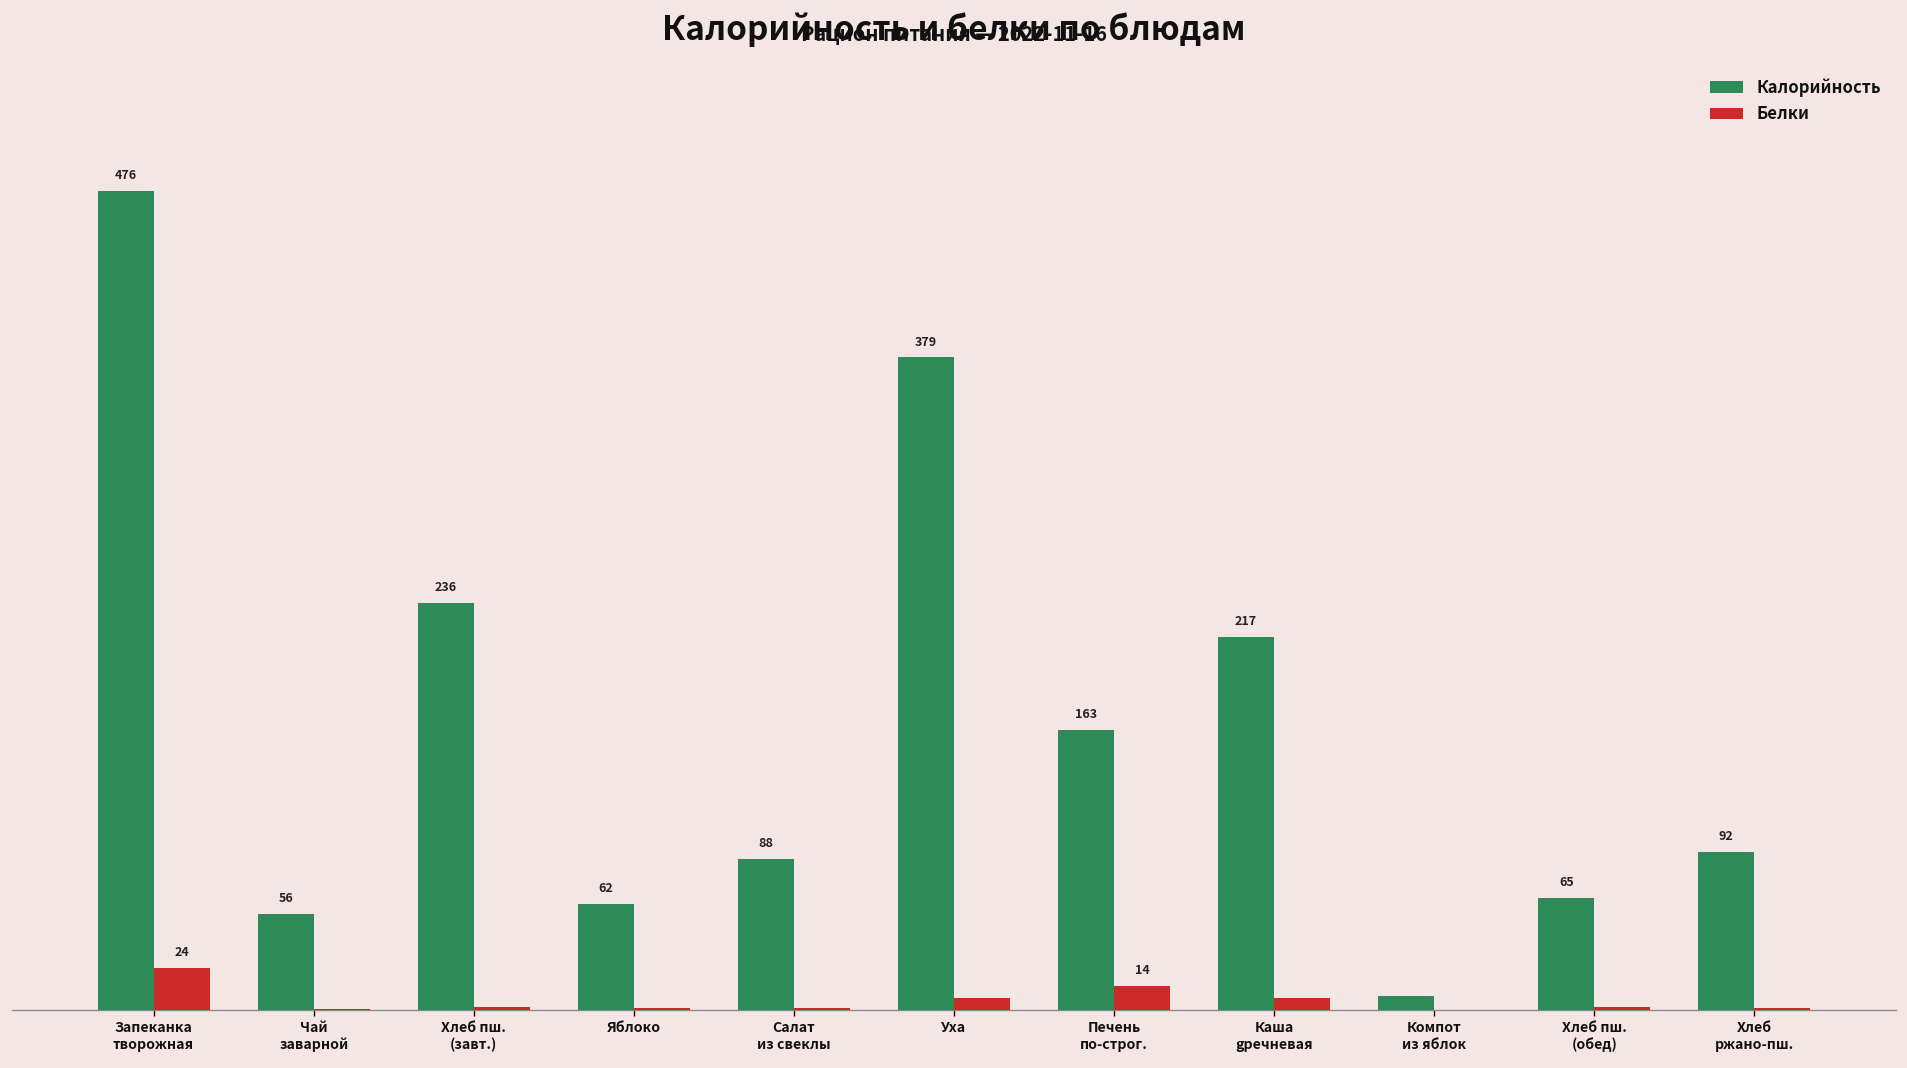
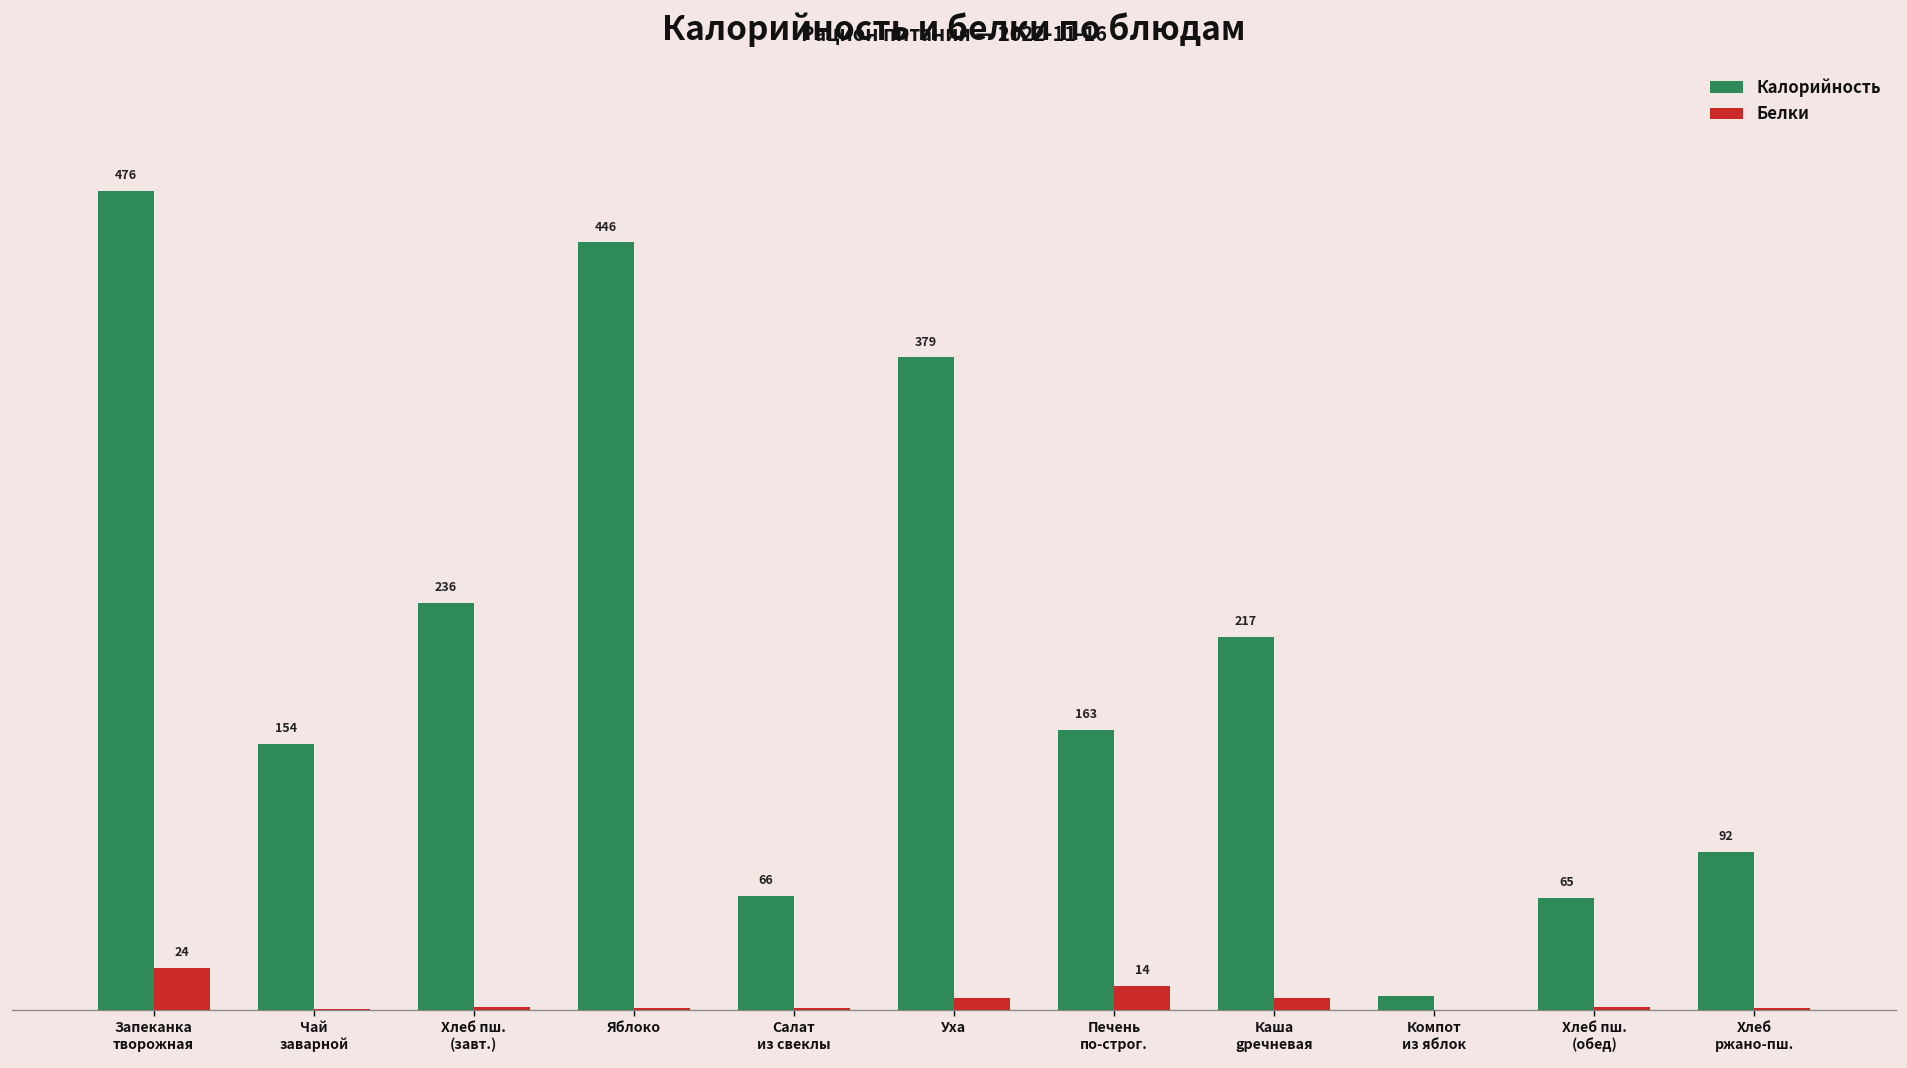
Калорийность, Чай заварной: 56 -> 154
Калорийность, Яблоко: 62 -> 446
Калорийность, Салат из свеклы: 88 -> 66
